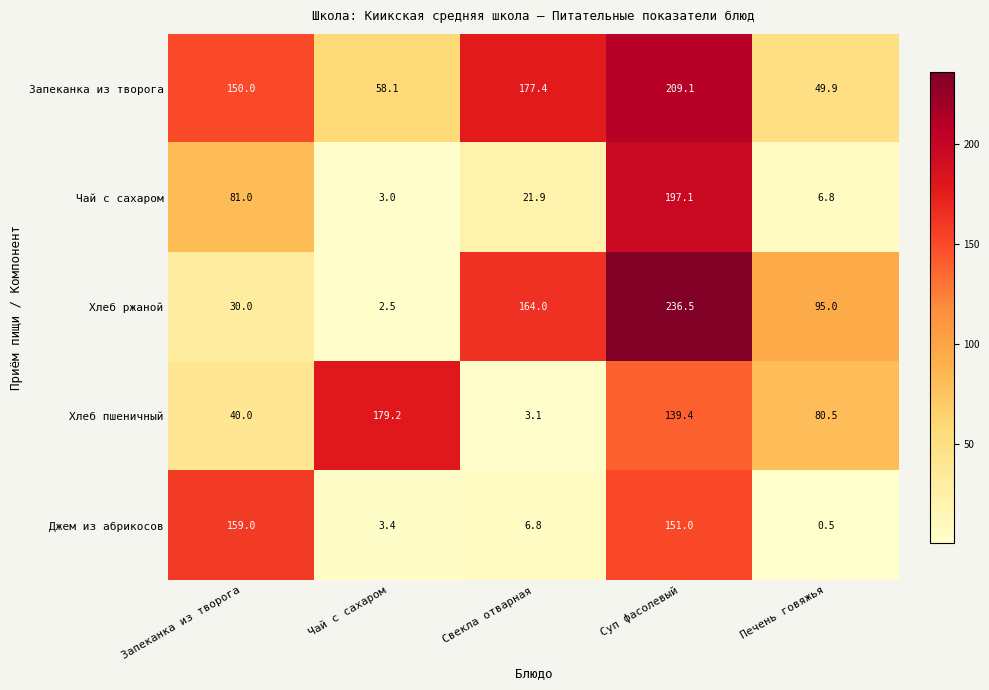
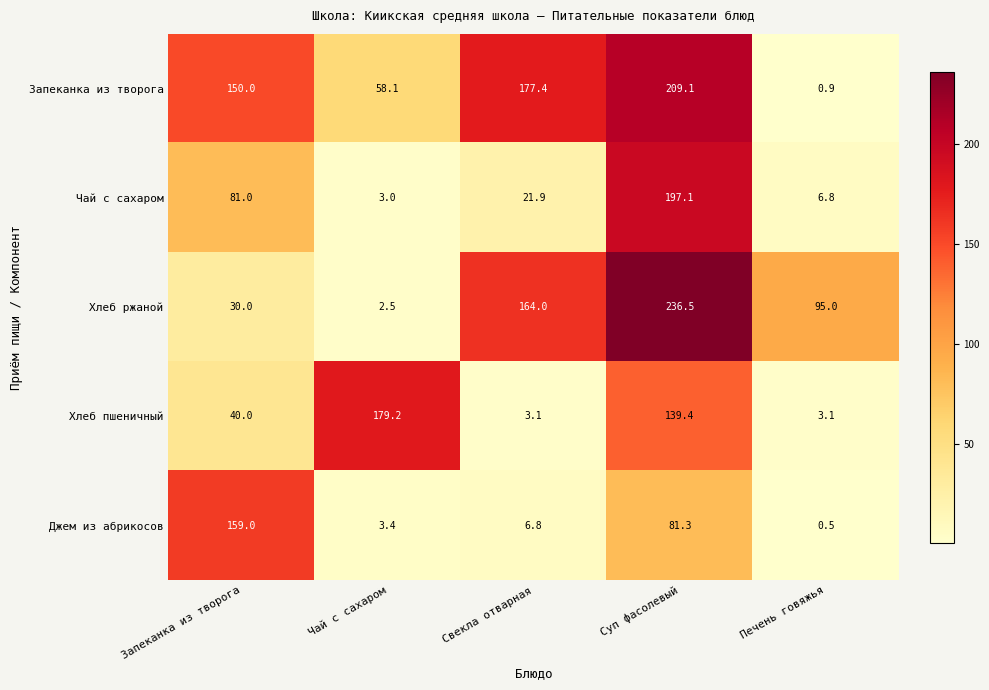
Запеканка из творога, Печень говяжья: 49.9 -> 0.9
Хлеб пшеничный, Печень говяжья: 80.5 -> 3.1
Джем из абрикосов, Суп фасолевый: 151.0 -> 81.3
